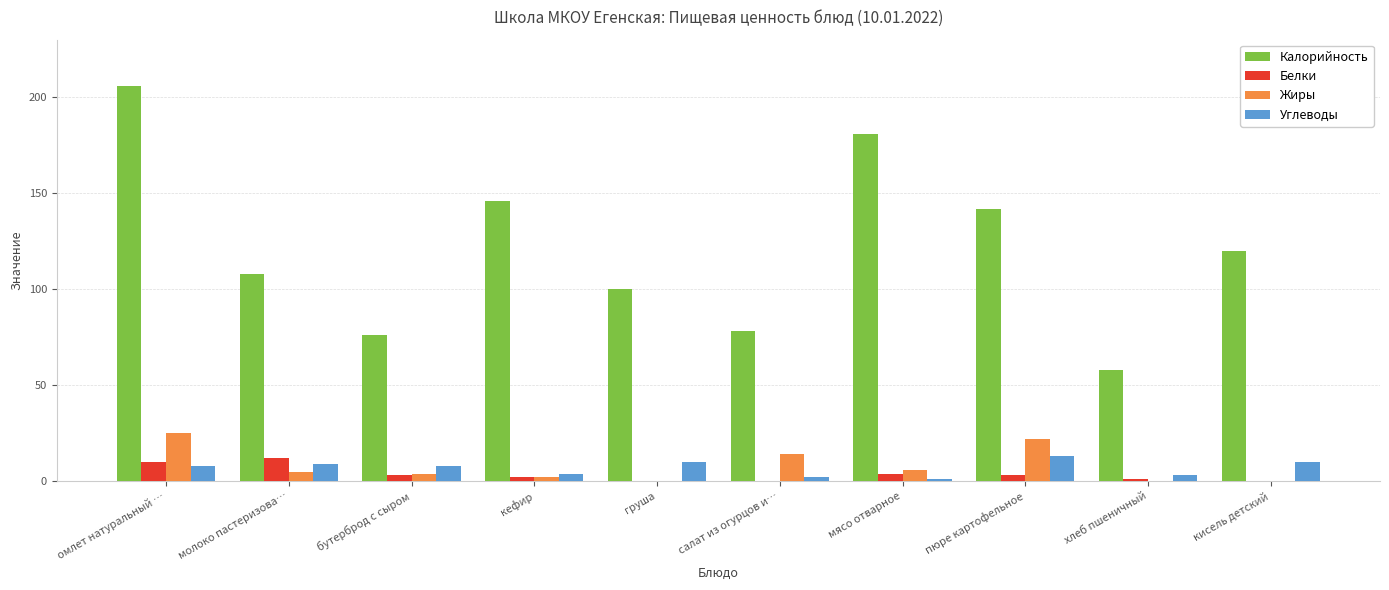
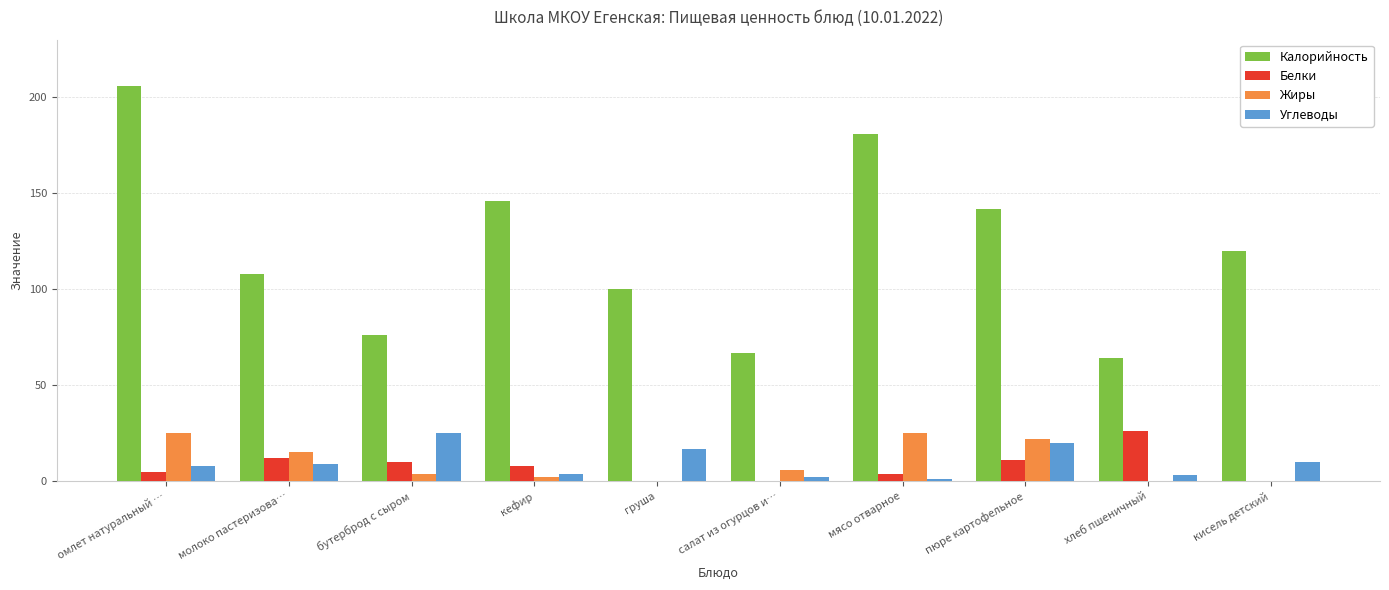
Белки, омлет натуральный …: 10 -> 5
Жиры, молоко пастеризова…: 5 -> 15
Белки, бутерброд с сыром: 3 -> 10
Углеводы, бутерброд с сыром: 8 -> 25
Белки, кефир: 2 -> 8
Углеводы, груша: 10 -> 17
Калорийность, салат из огурцов и…: 78 -> 67
Жиры, салат из огурцов и…: 14 -> 6
Жиры, мясо отварное: 6 -> 25
Белки, пюре картофельное: 3 -> 11
Углеводы, пюре картофельное: 13 -> 20
Калорийность, хлеб пшеничный: 58 -> 64
Белки, хлеб пшеничный: 1 -> 26
